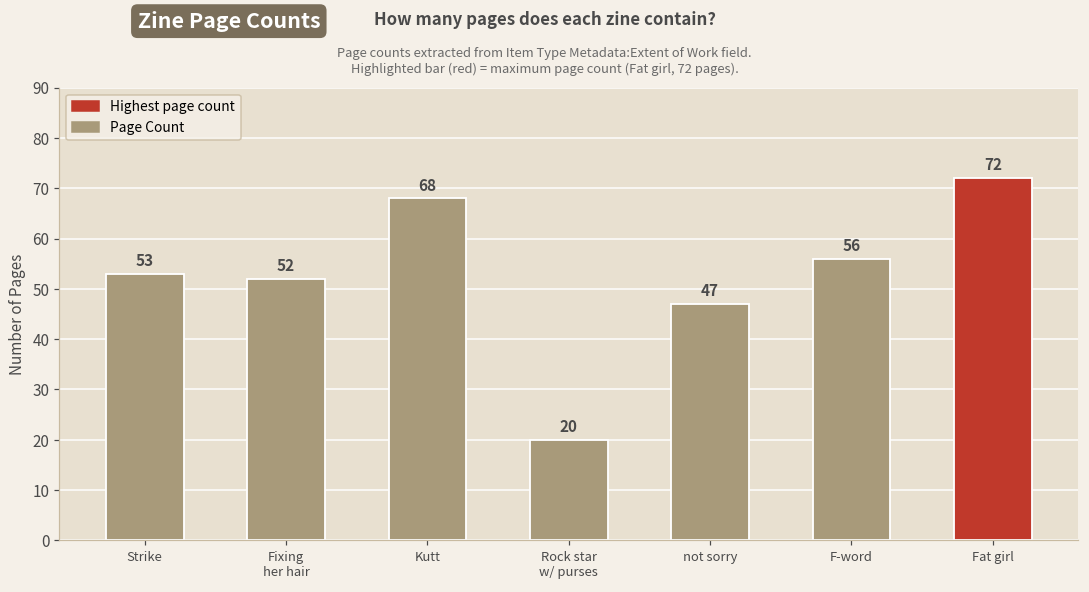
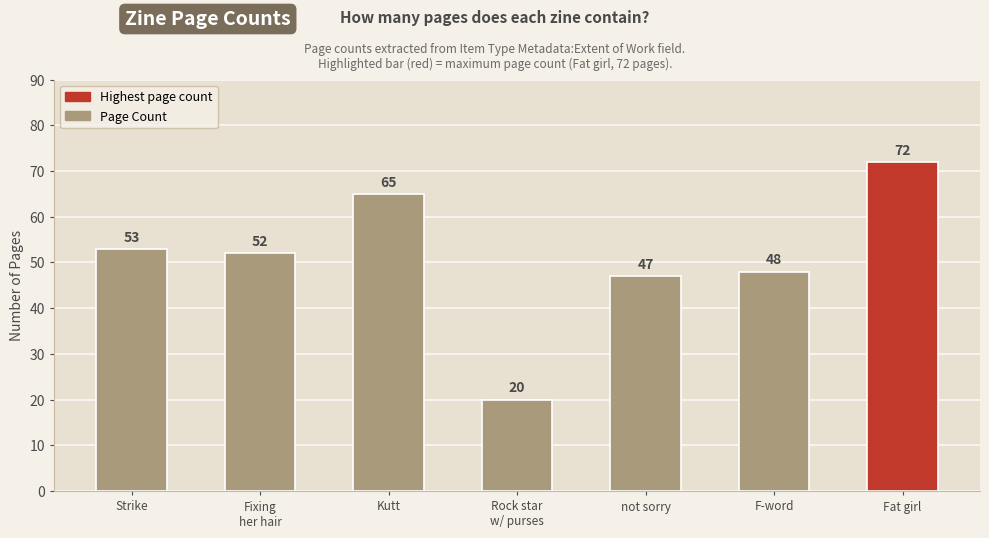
Kutt: 68 -> 65
F-word: 56 -> 48
